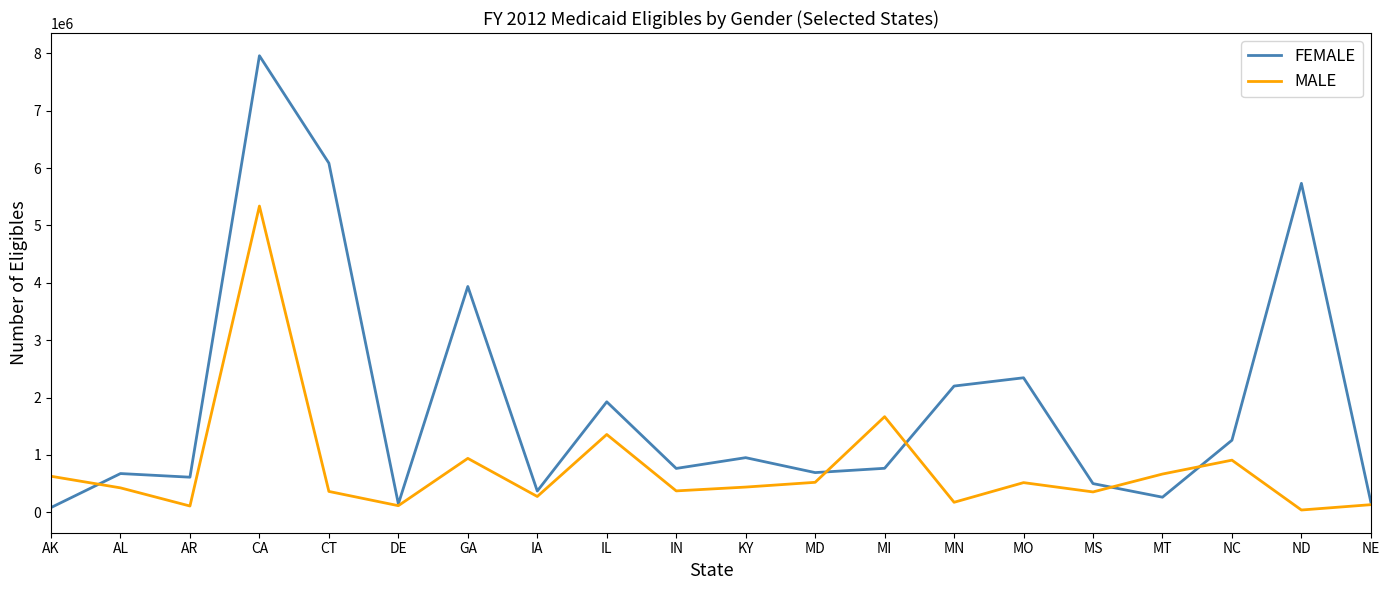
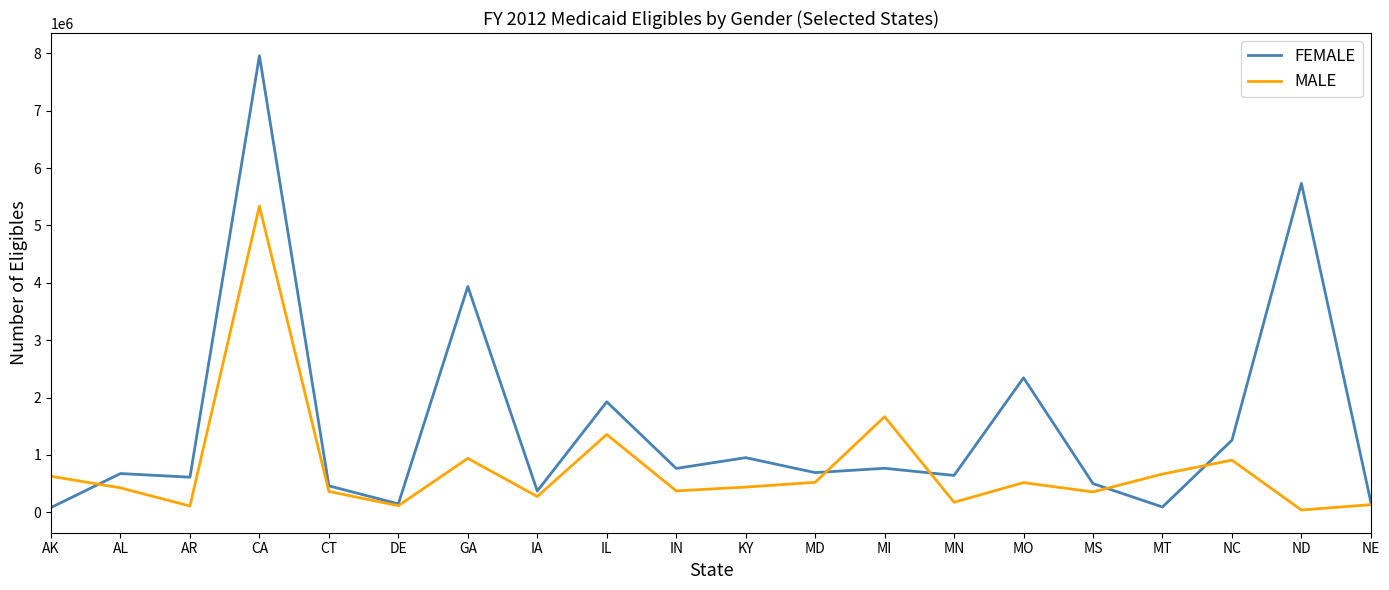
FEMALE, CT: 6100000 -> 500000
FEMALE, MN: 2200000 -> 600000
FEMALE, MT: 300000 -> 100000
